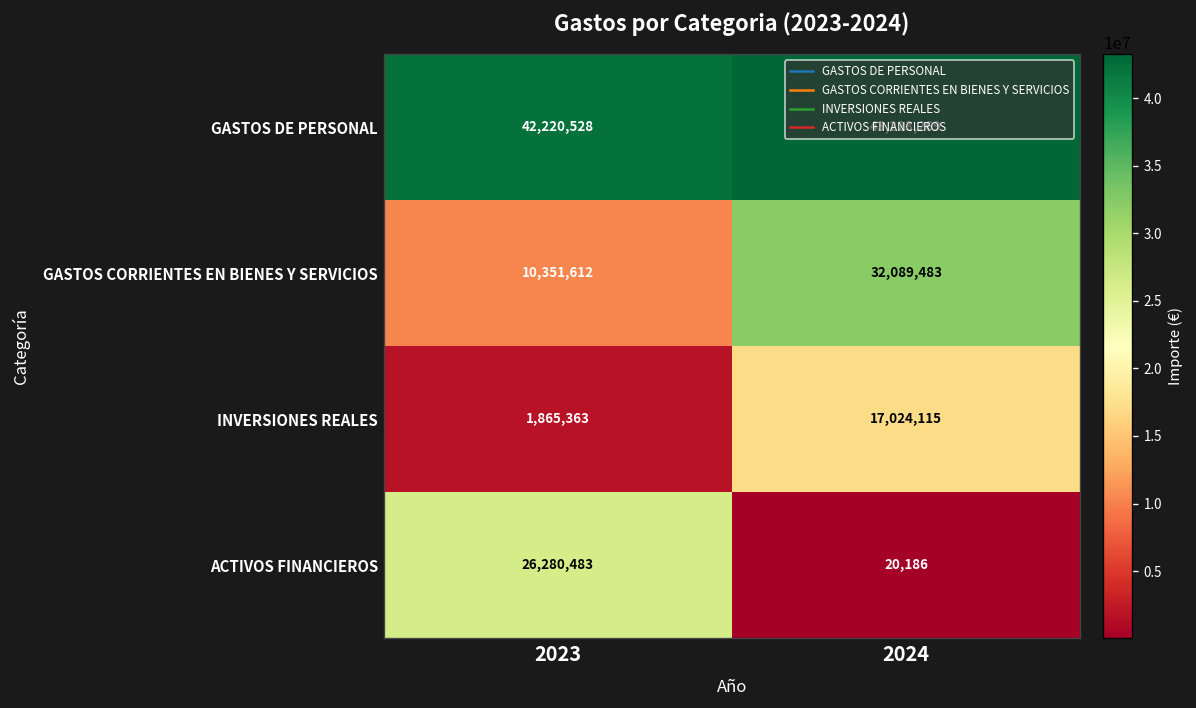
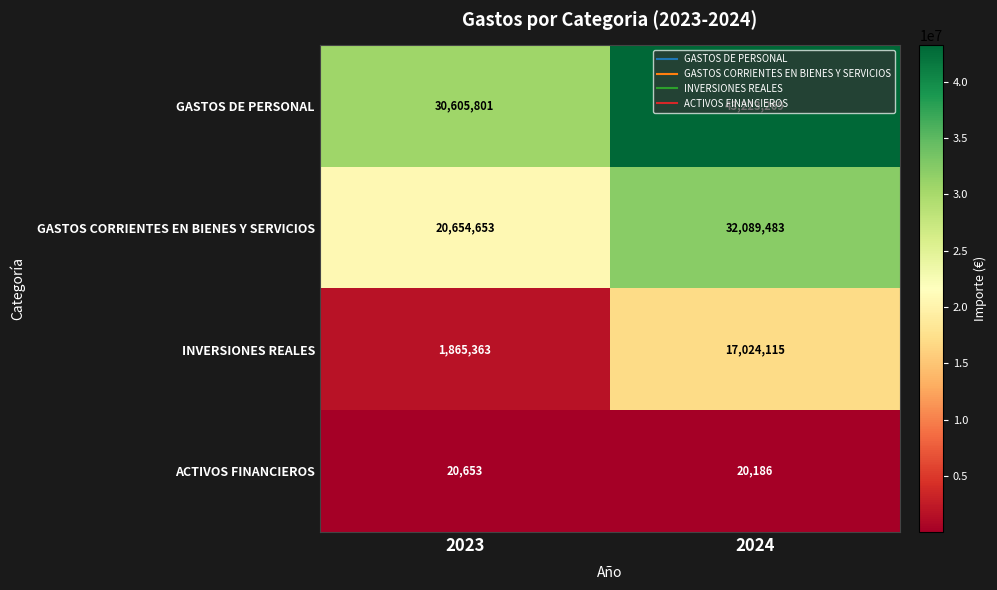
GASTOS DE PERSONAL, 2023: 42,220,528 -> 30,605,801
GASTOS CORRIENTES EN BIENES Y SERVICIOS, 2023: 10,351,612 -> 20,654,653
ACTIVOS FINANCIEROS, 2023: 26,280,483 -> 20,653
